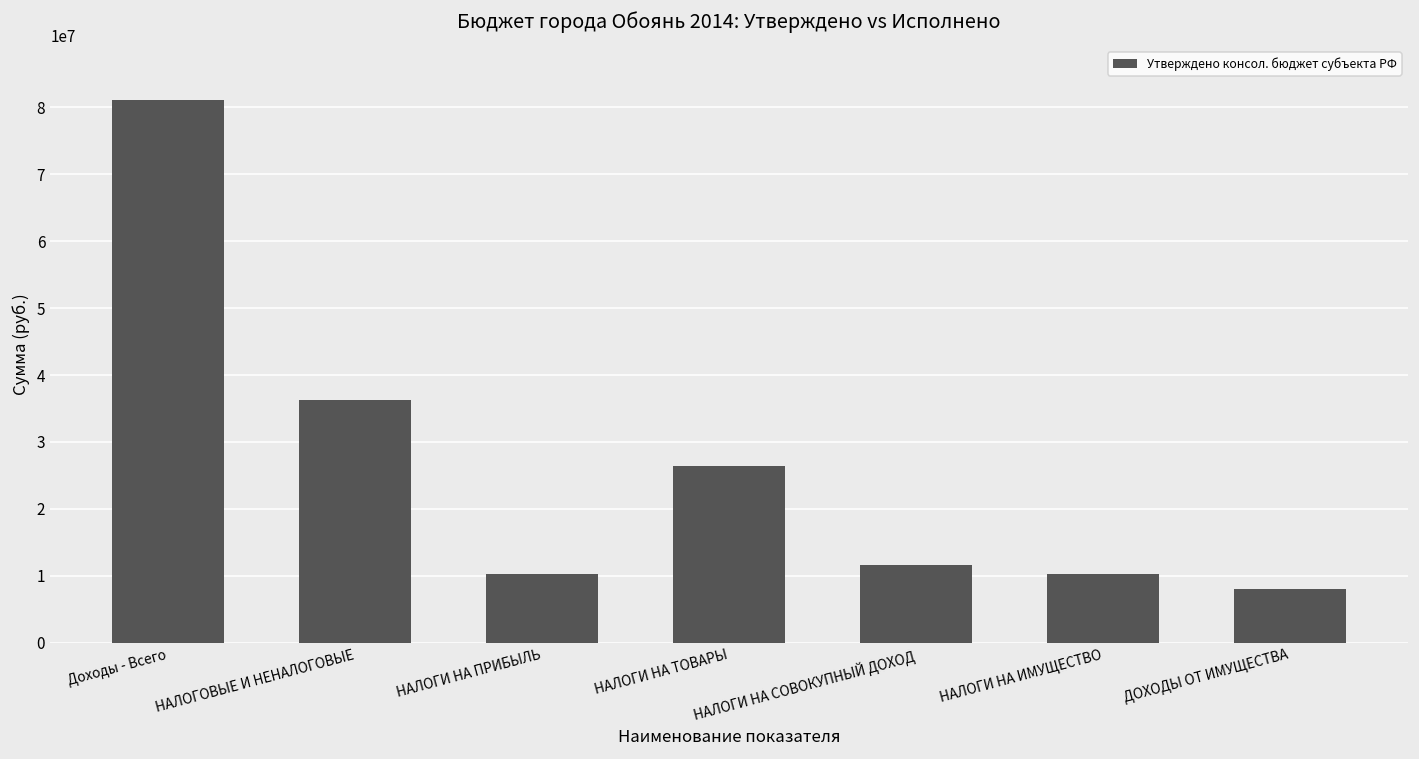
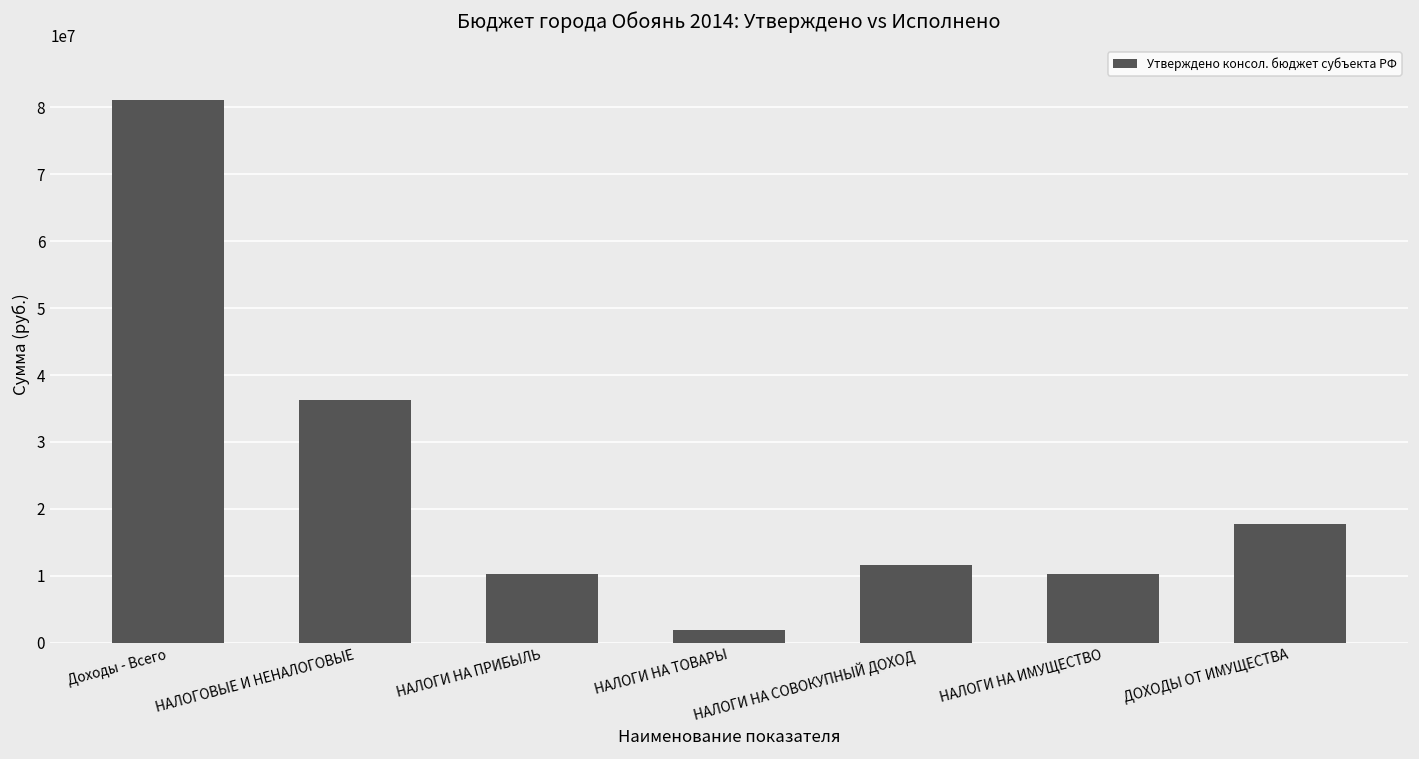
НАЛОГИ НА ТОВАРЫ: 26000000 -> 2000000
ДОХОДЫ ОТ ИМУЩЕСТВА: 8000000 -> 18000000
